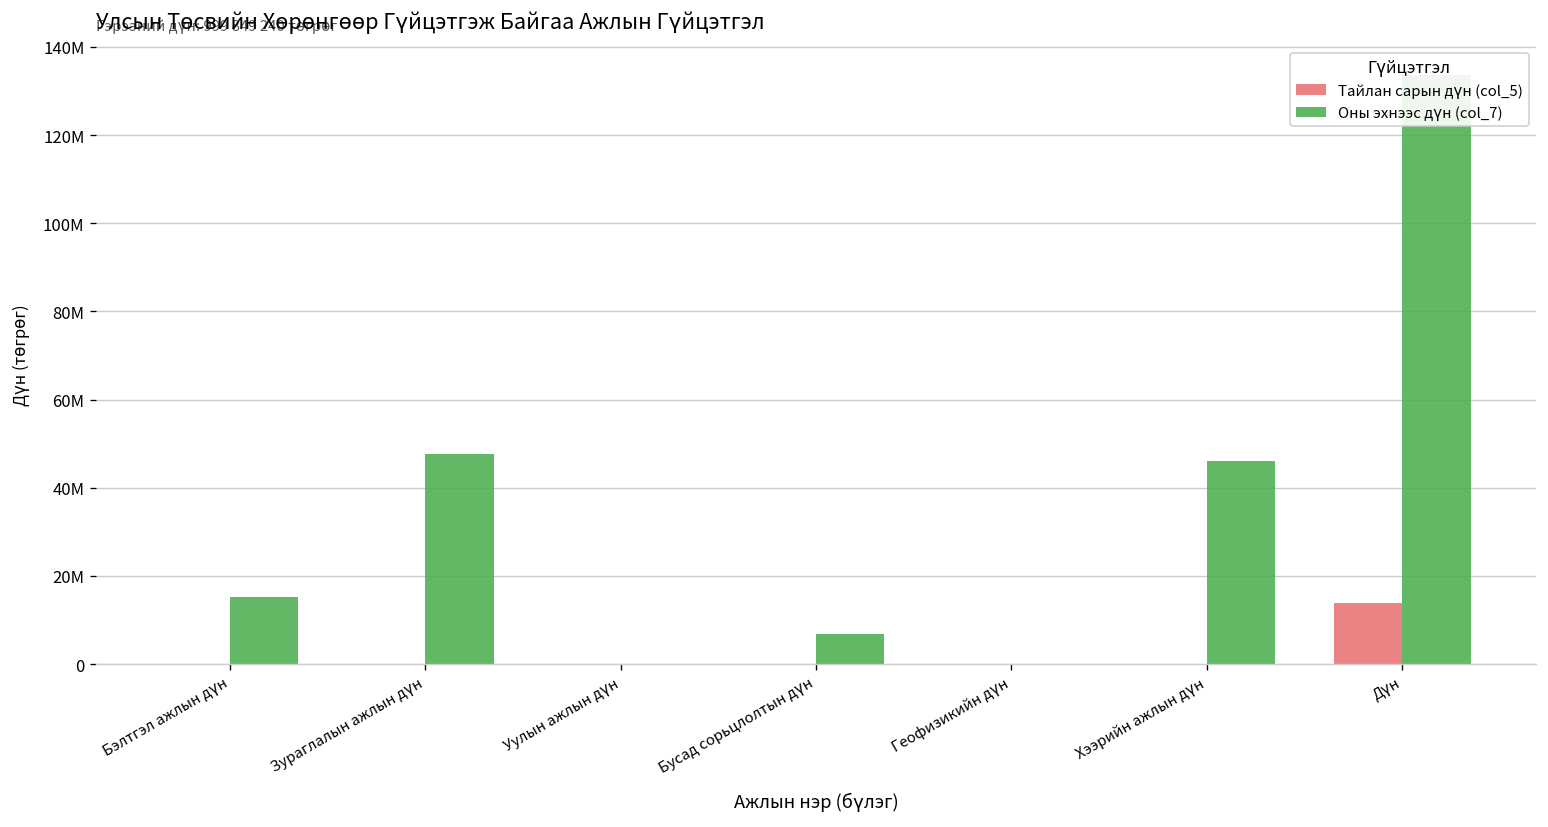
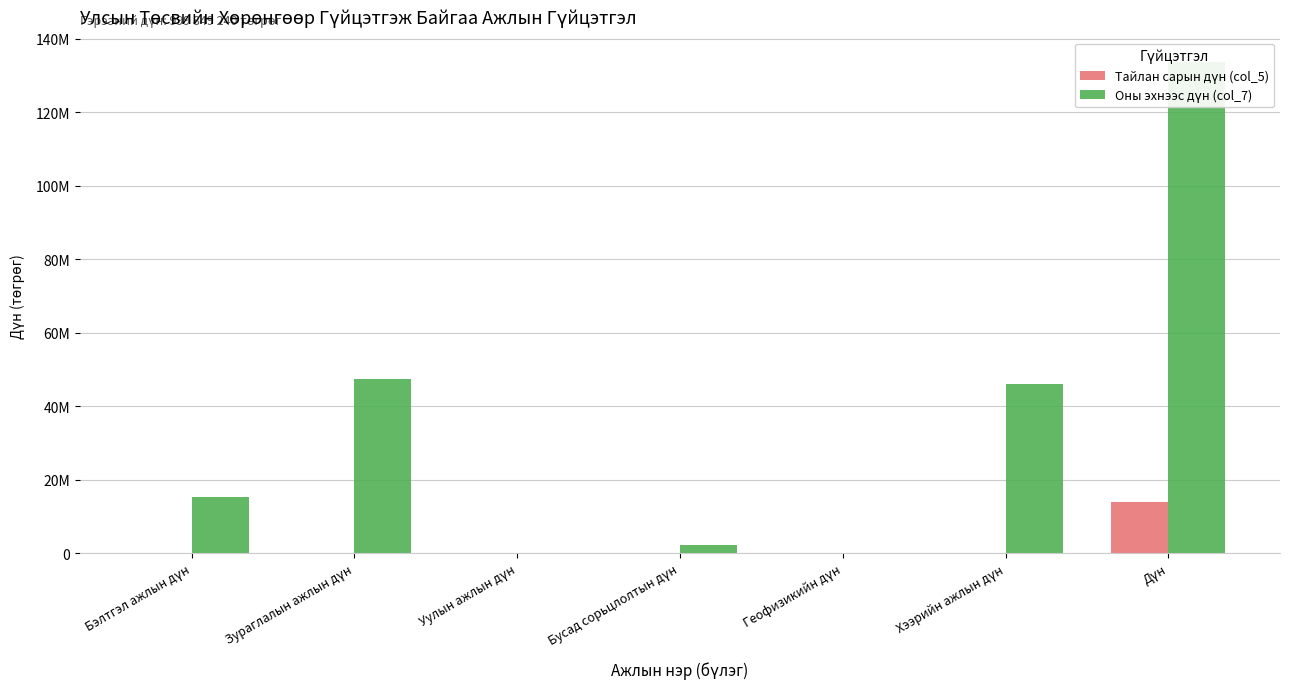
Оны эхнээс дүн (col_7), Бусад сорьцлолтын дүн: 7000000 -> 2000000
